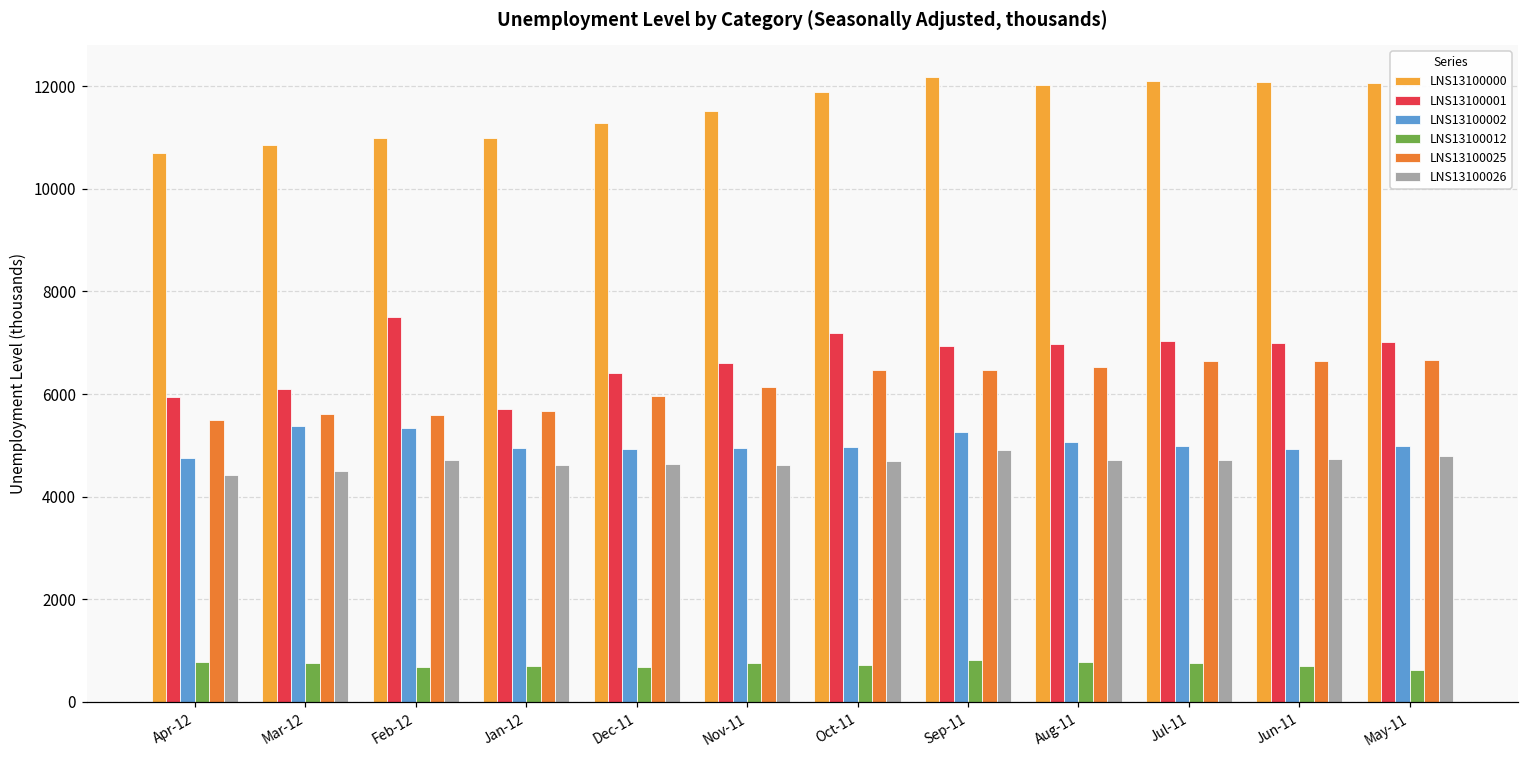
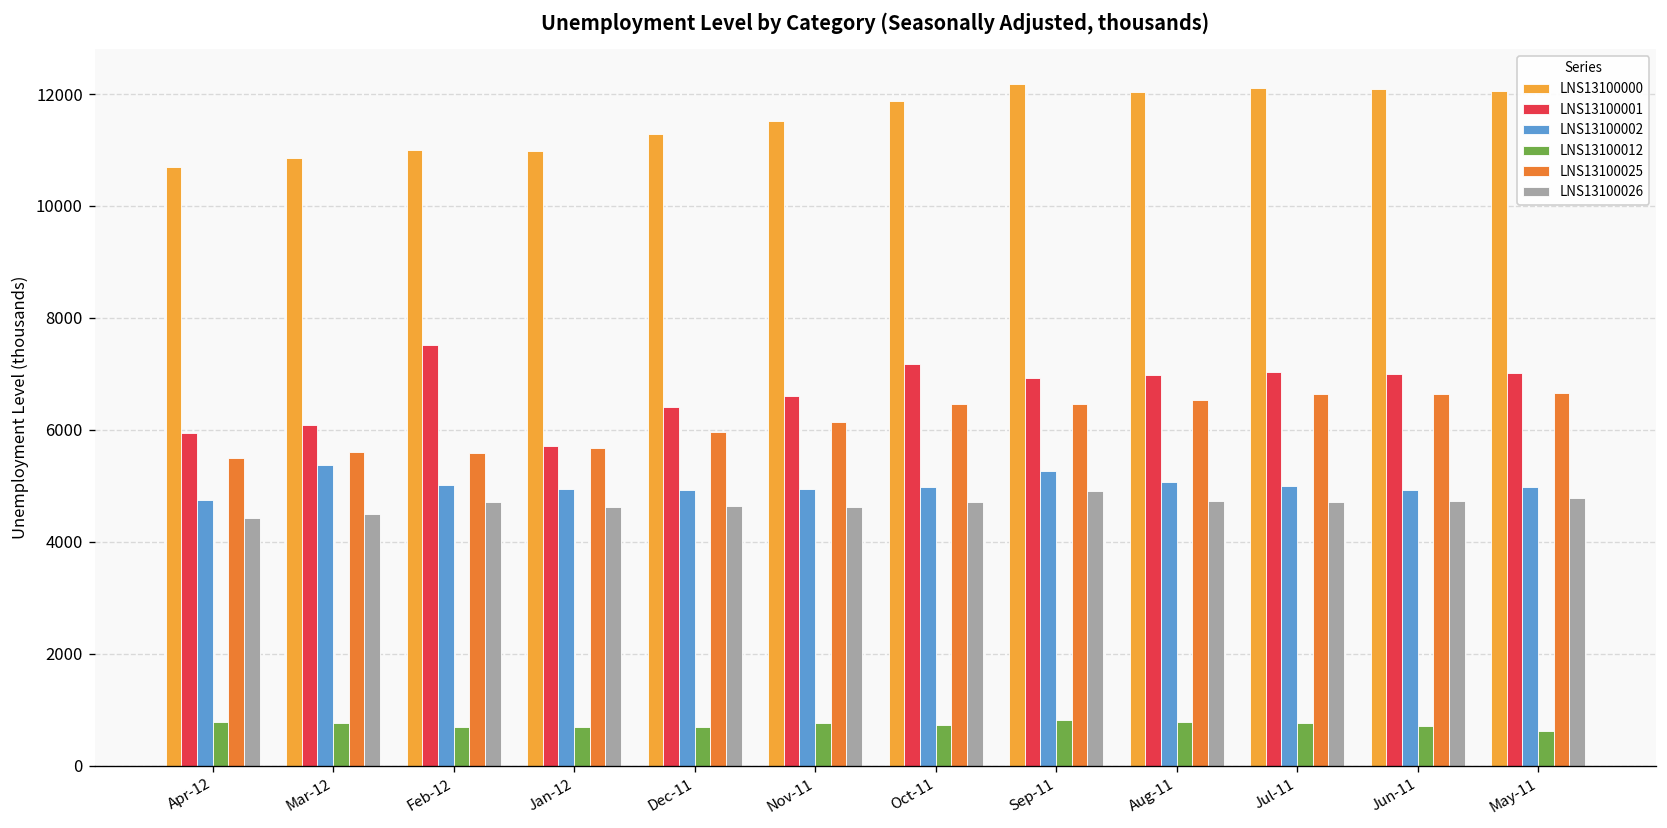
LNS13100002, Feb-12: 5300 -> 5000
